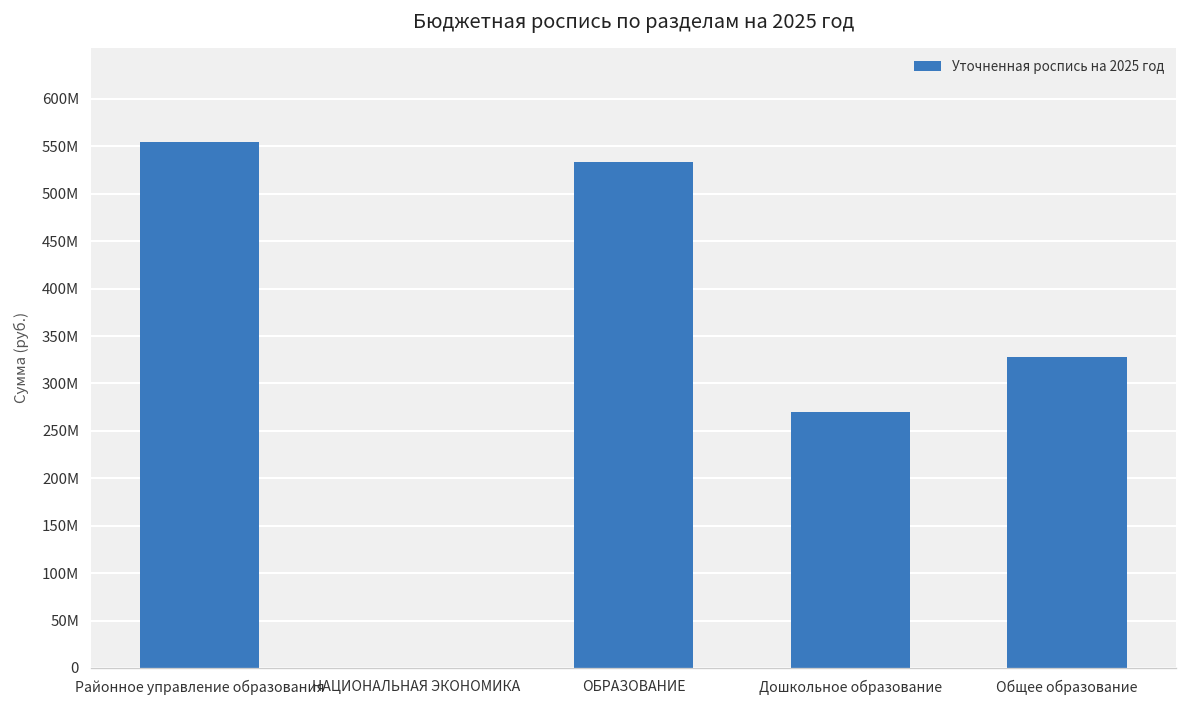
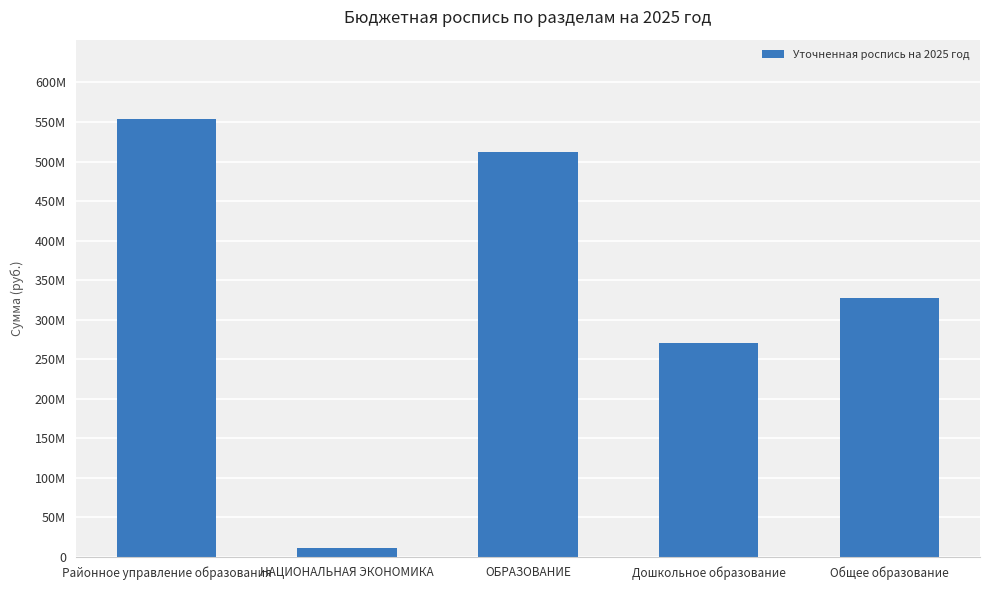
НАЦИОНАЛЬНАЯ ЭКОНОМИКА: 0 -> 10000000
ОБРАЗОВАНИЕ: 530000000 -> 510000000
